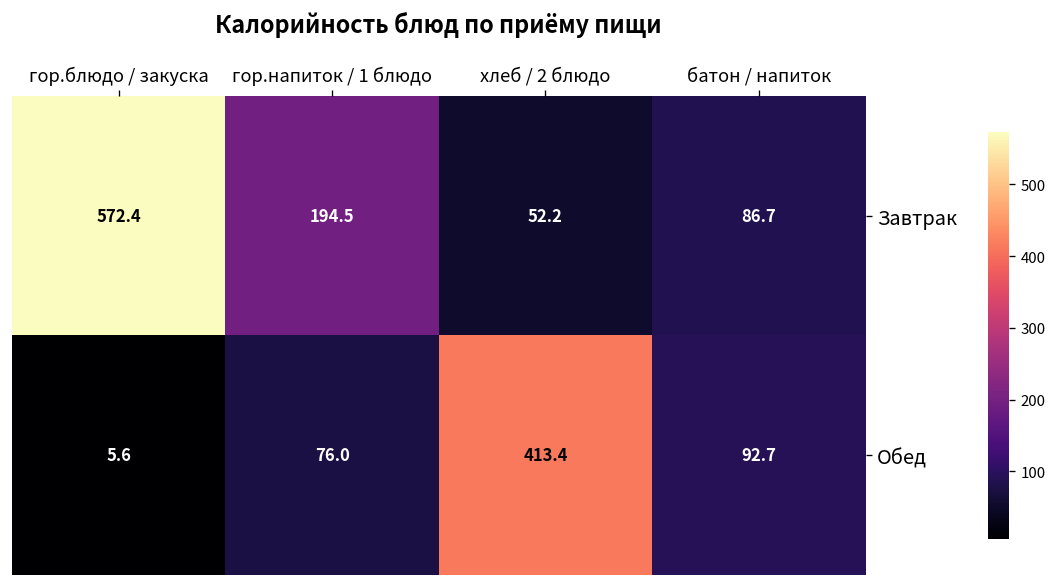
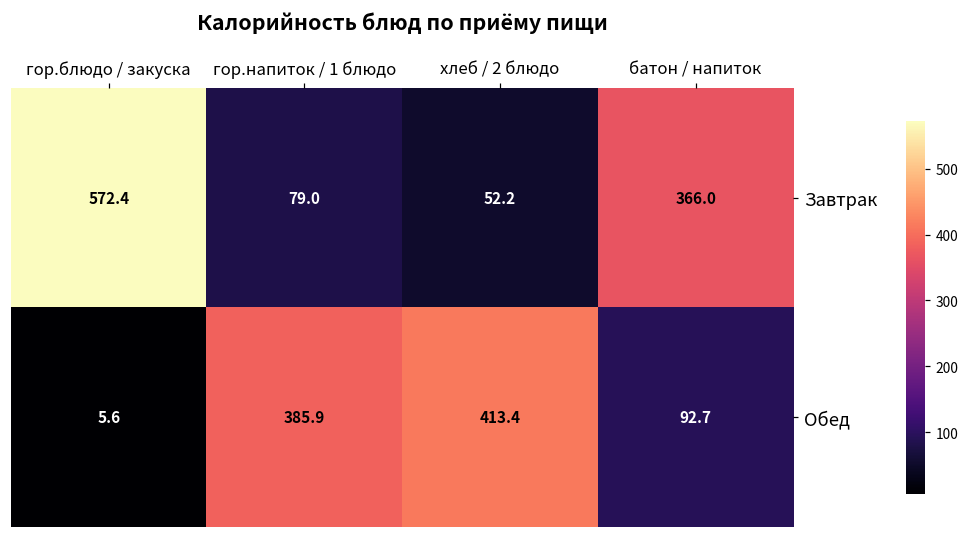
Завтрак, гор.напиток / 1 блюдо: 194.5 -> 79.0
Завтрак, батон / напиток: 86.7 -> 366.0
Обед, гор.напиток / 1 блюдо: 76.0 -> 385.9
